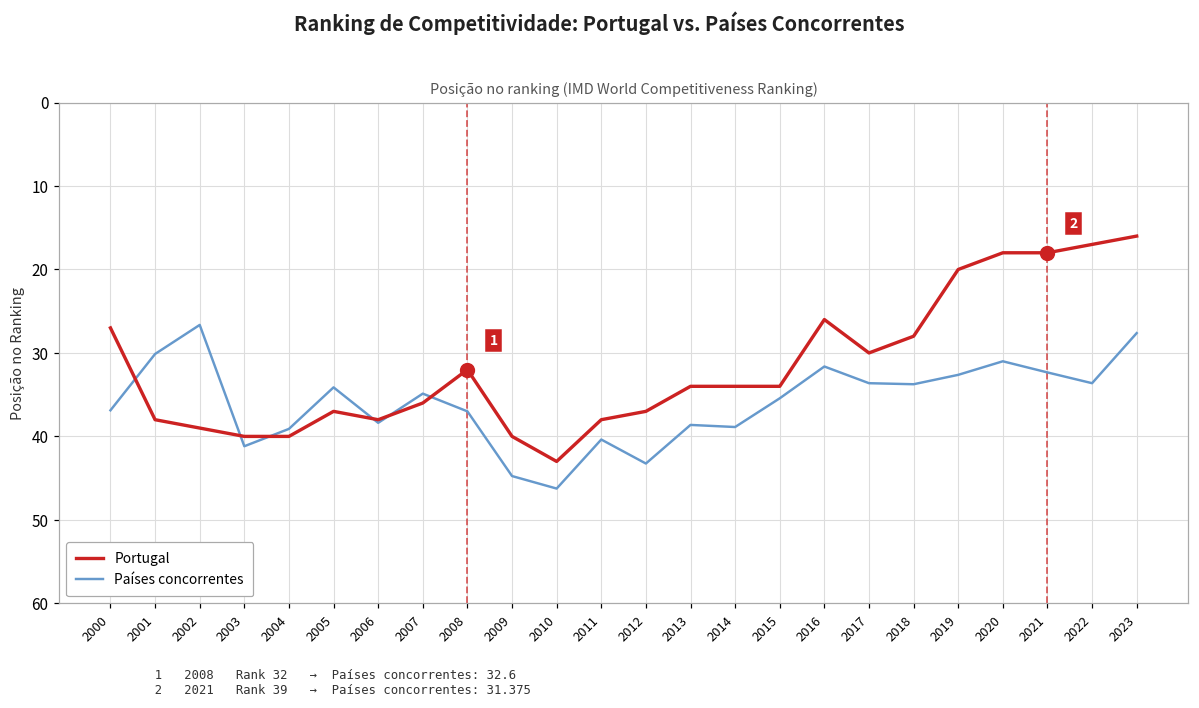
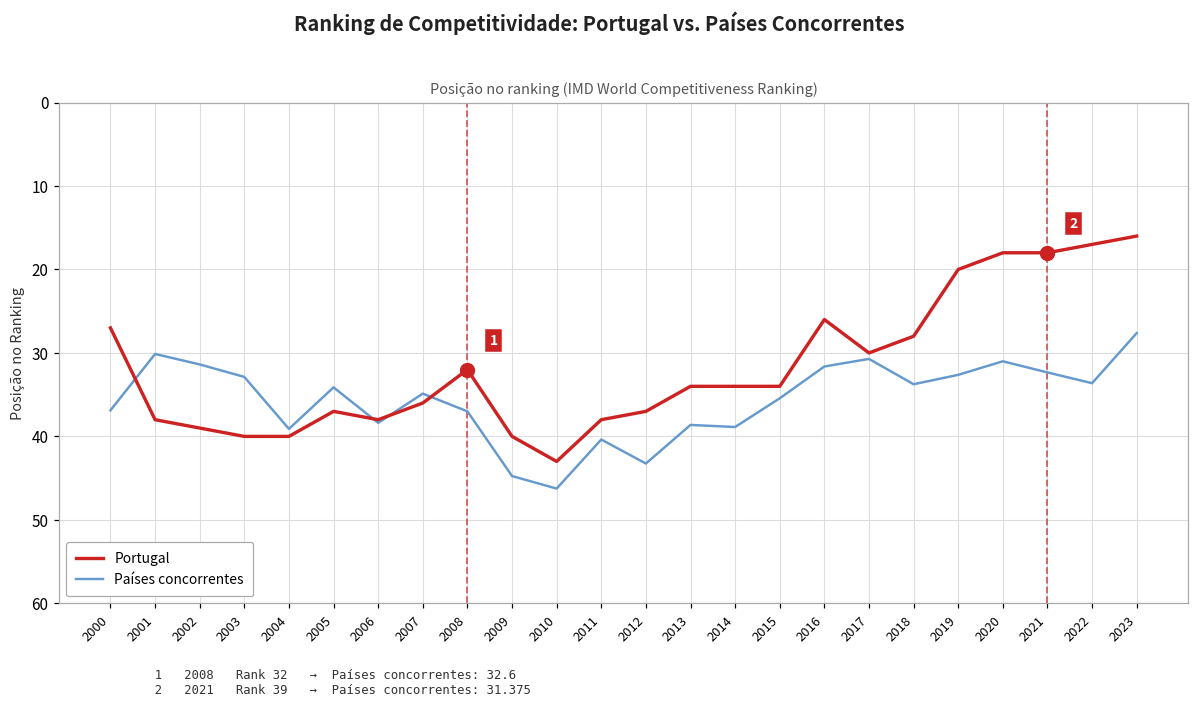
Países concorrentes, 2002: 27 -> 31
Países concorrentes, 2003: 41 -> 33
Países concorrentes, 2017: 34 -> 31
